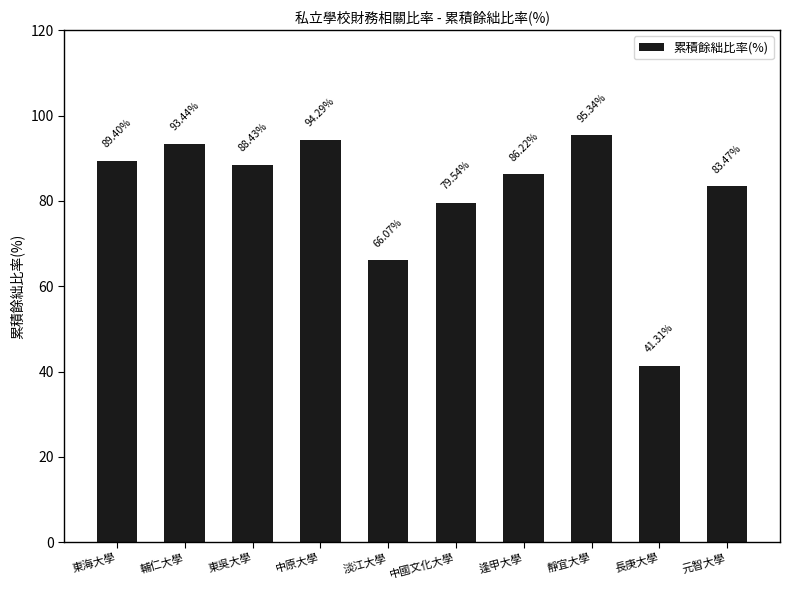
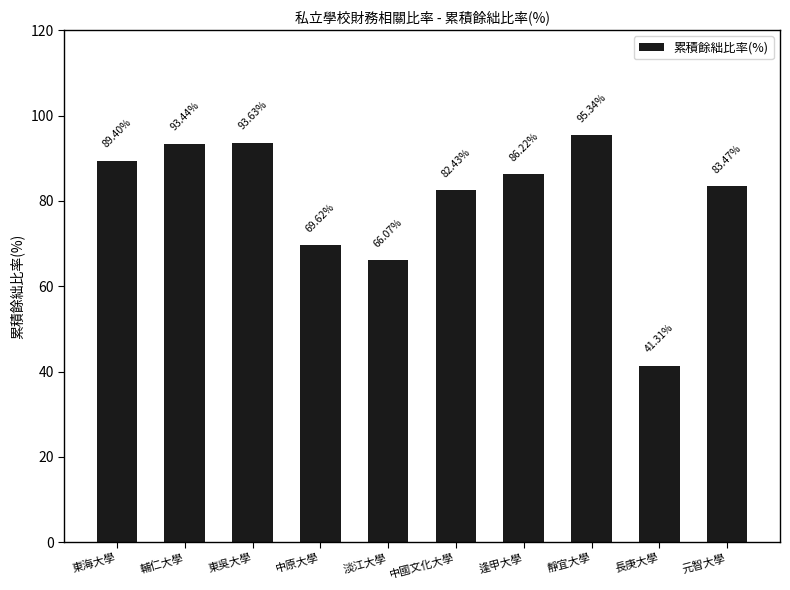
東吳大學: 88.43% -> 93.63%
中原大學: 94.29% -> 69.62%
中國文化大學: 79.54% -> 82.43%
